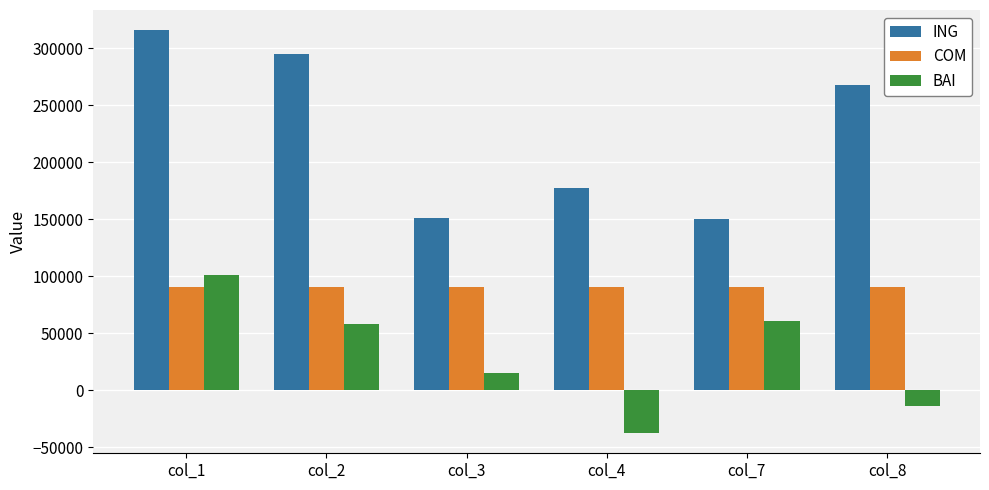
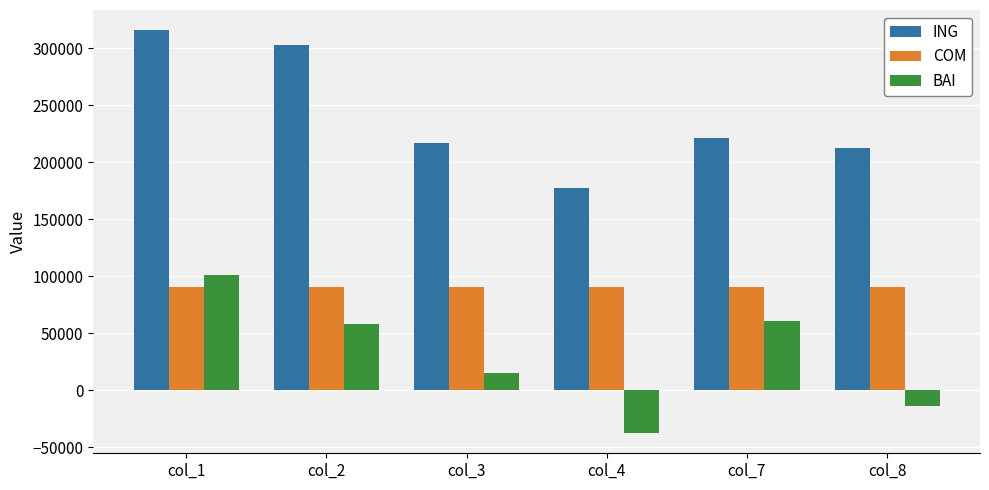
ING, col_2: 295000 -> 303000
ING, col_3: 151000 -> 217000
ING, col_7: 150000 -> 222000
ING, col_8: 268000 -> 213000
